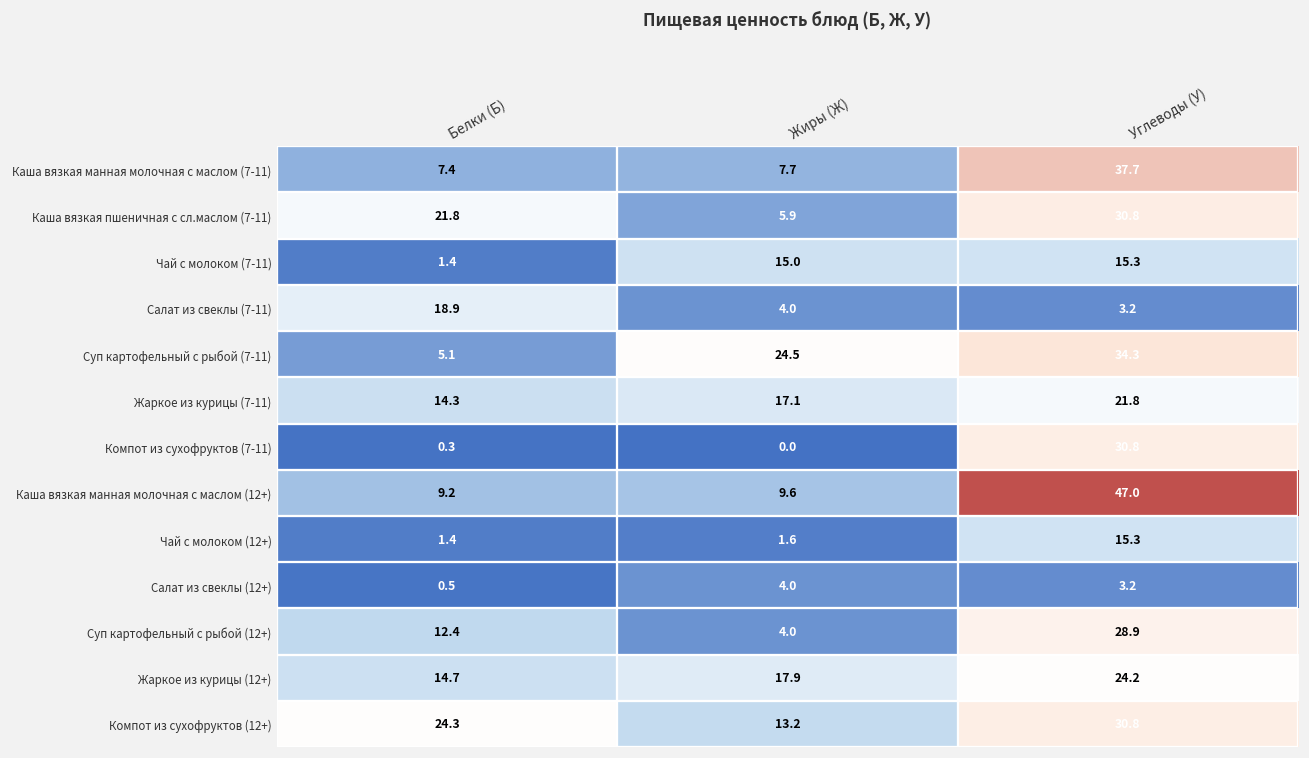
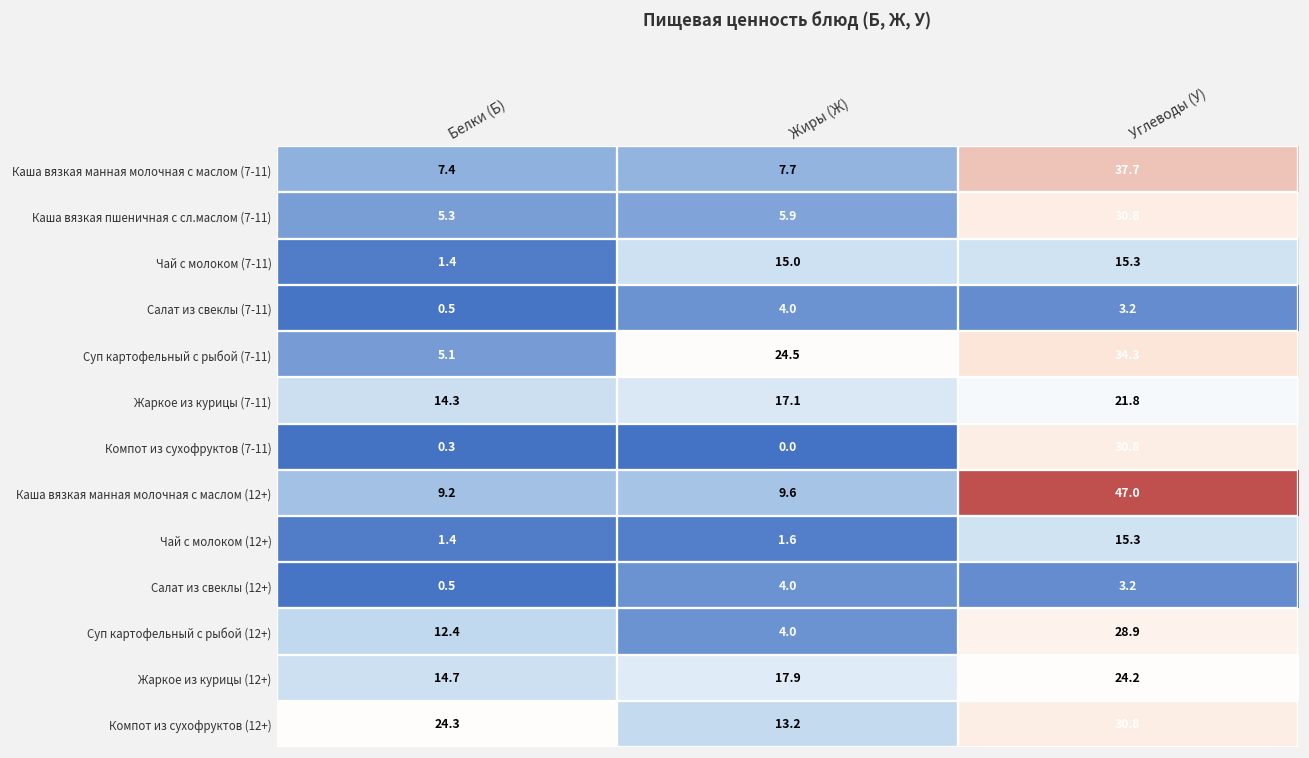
Каша вязкая пшеничная с сл.маслом (7-11), Белки (Б): 21.8 -> 5.3
Салат из свеклы (7-11), Белки (Б): 18.9 -> 0.5
